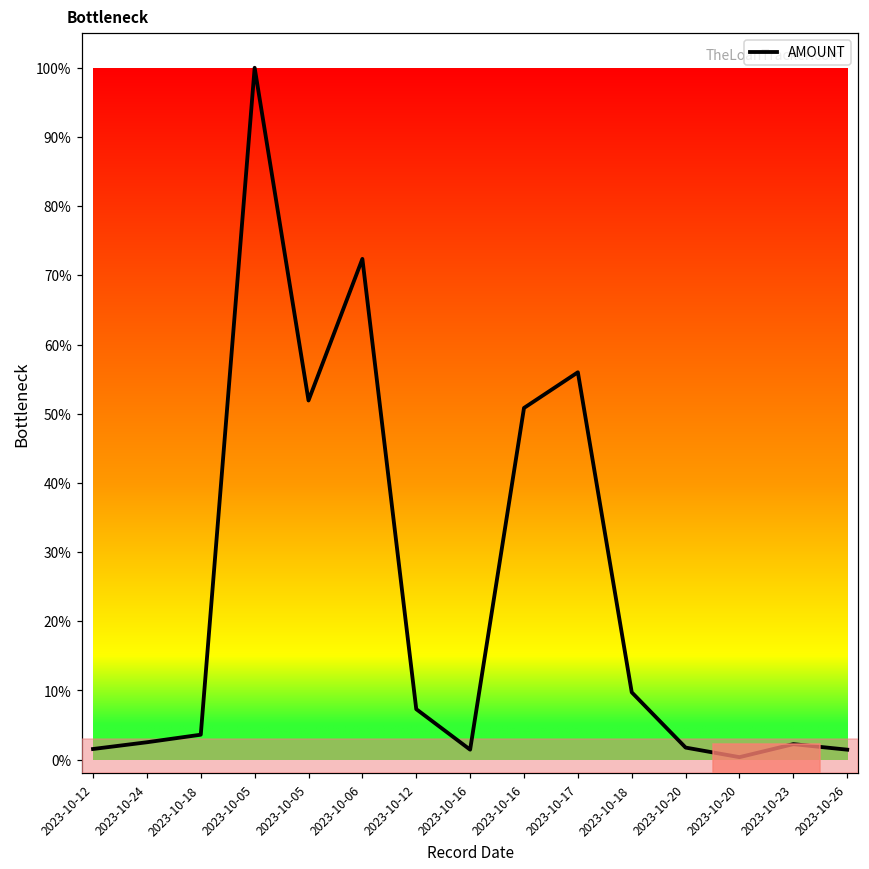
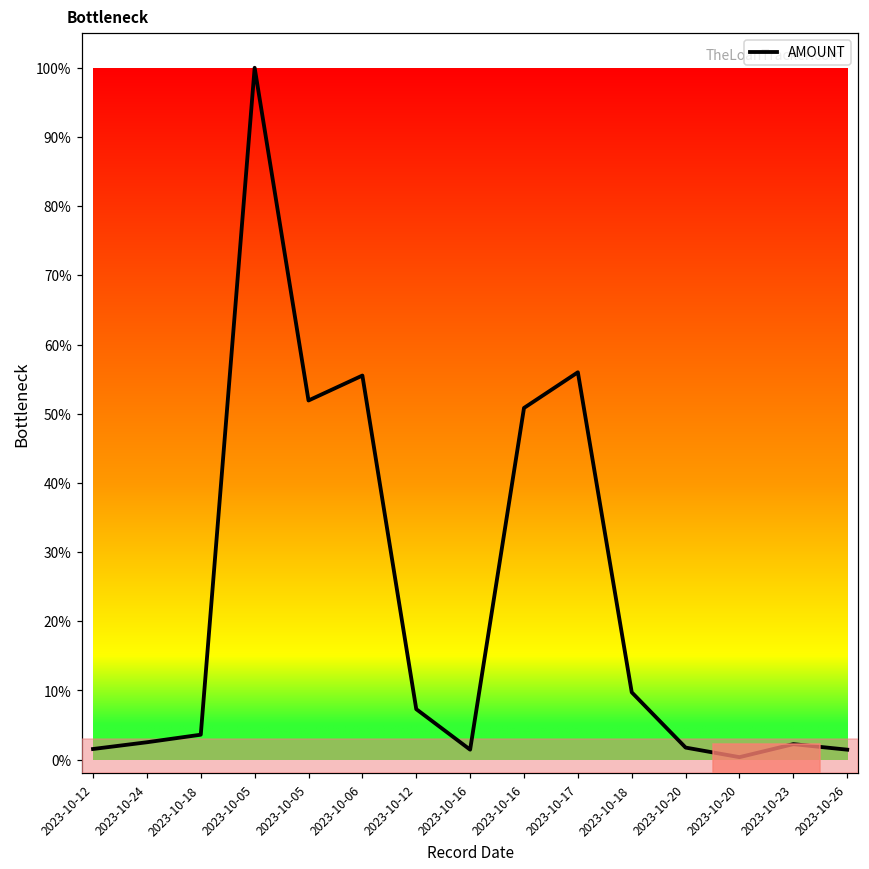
2023-10-06: 72% -> 56%
